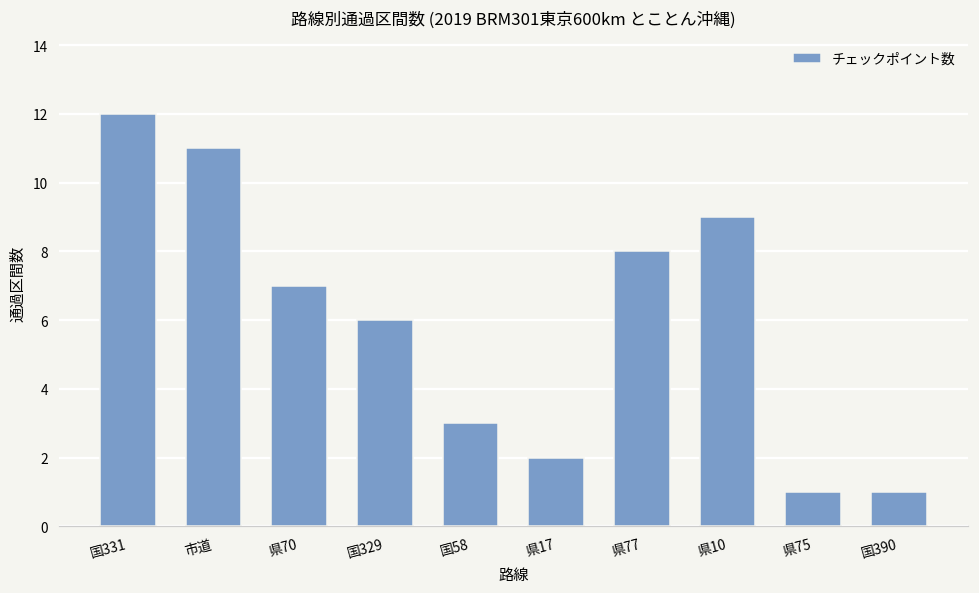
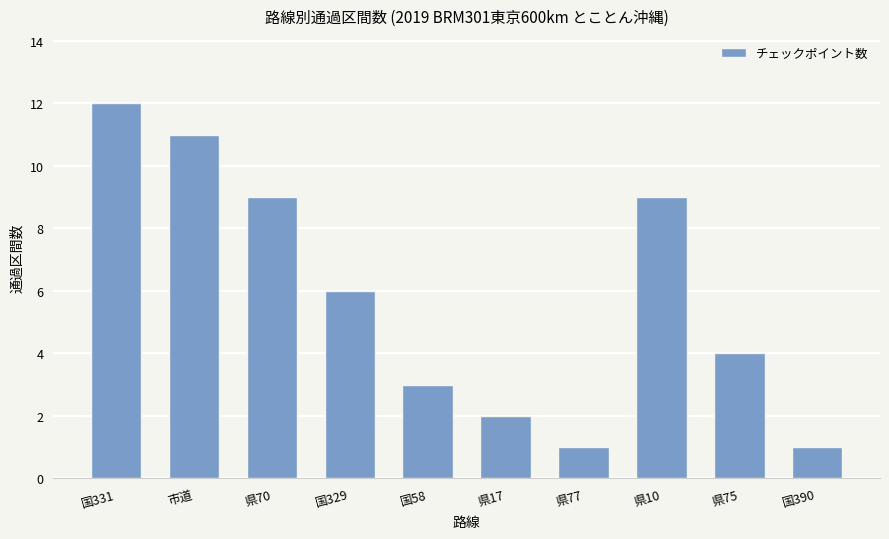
県70: 7 -> 9
県77: 8 -> 1
県75: 1 -> 4
